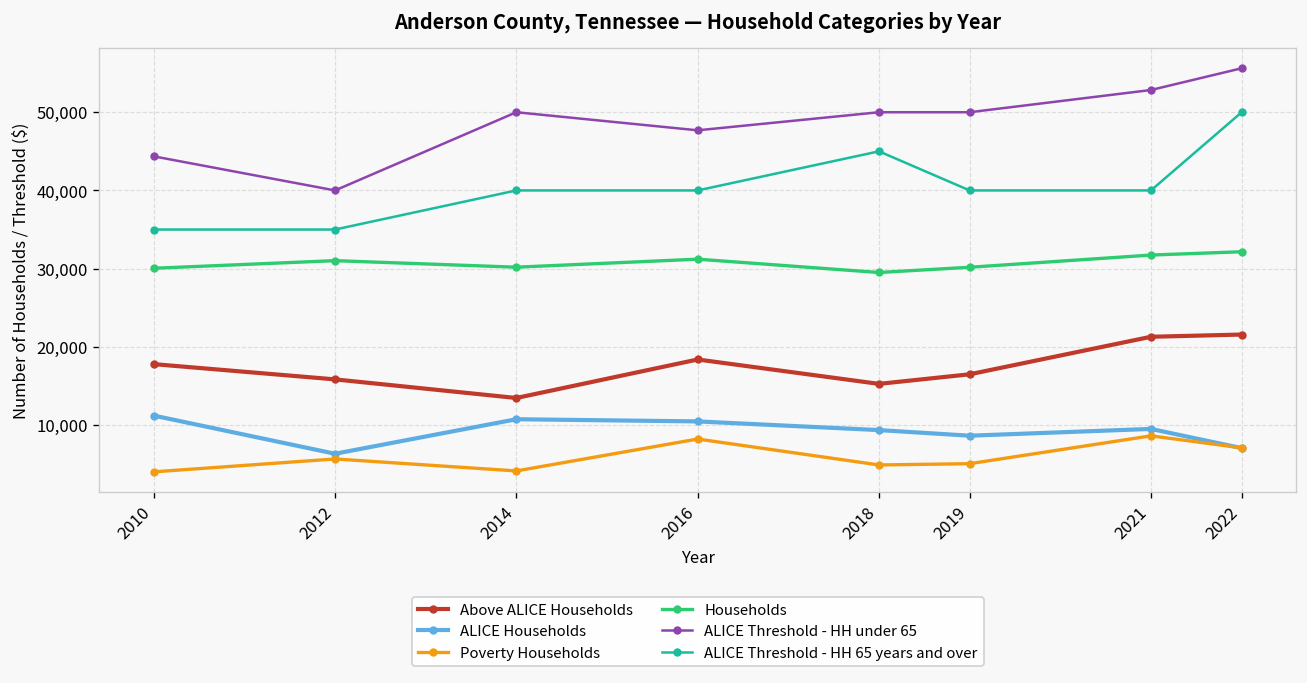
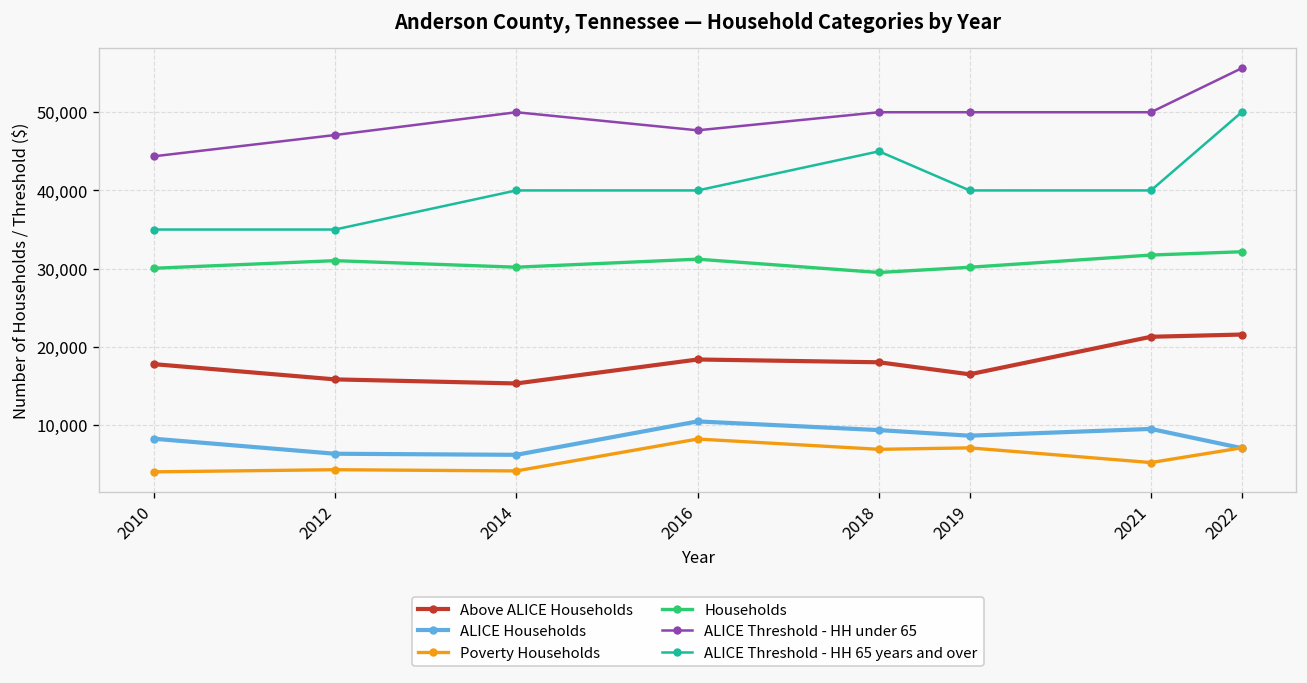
ALICE Households, 2010: 11,000 -> 8,000
Poverty Households, 2012: 6,000 -> 4,000
ALICE Threshold - HH under 65, 2012: 40,000 -> 47,000
Above ALICE Households, 2014: 13,000 -> 15,000
ALICE Households, 2014: 11,000 -> 6,000
Above ALICE Households, 2018: 15,000 -> 18,000
Poverty Households, 2018: 5,000 -> 7,000
Poverty Households, 2019: 5,000 -> 7,000
Poverty Households, 2021: 9,000 -> 5,000
ALICE Threshold - HH under 65, 2021: 53,000 -> 50,000
